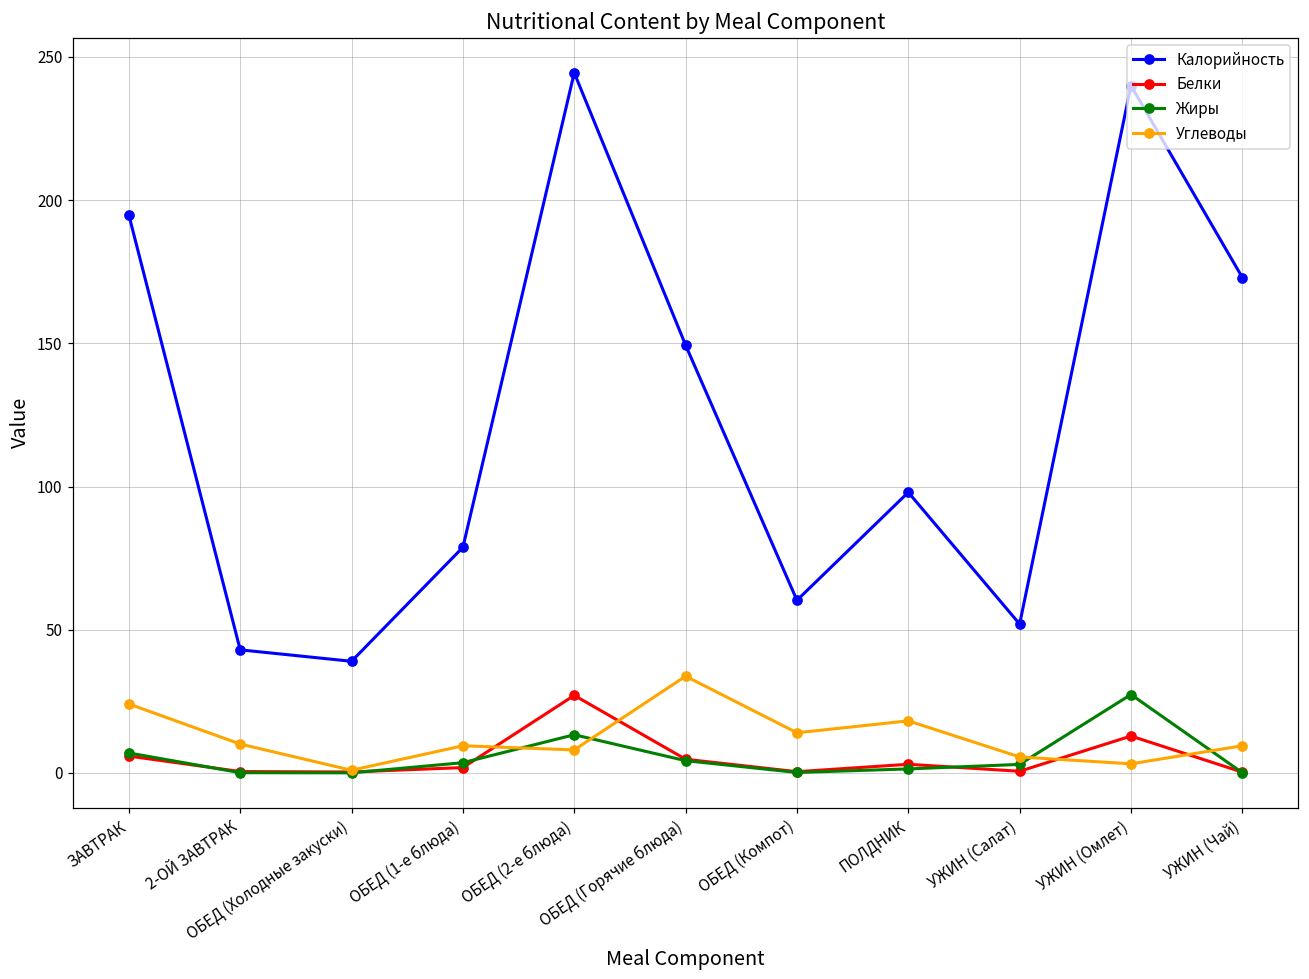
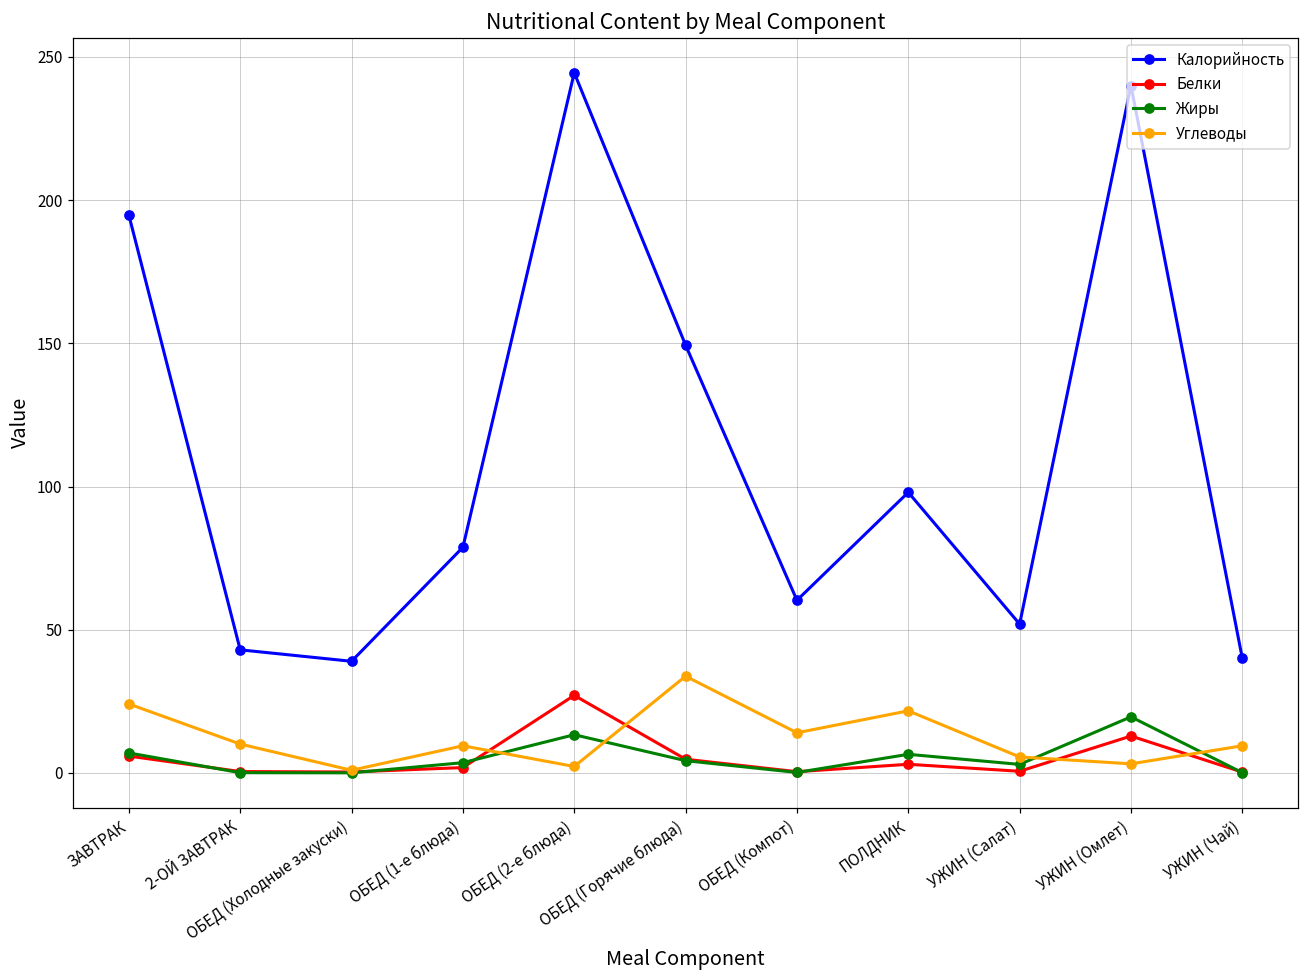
Углеводы, ОБЕД (2-е блюда): 8 -> 2
Жиры, ПОЛДНИК: 1 -> 7
Углеводы, ПОЛДНИК: 18 -> 22
Жиры, УЖИН (Омлет): 27 -> 20
Калорийность, УЖИН (Чай): 173 -> 40
